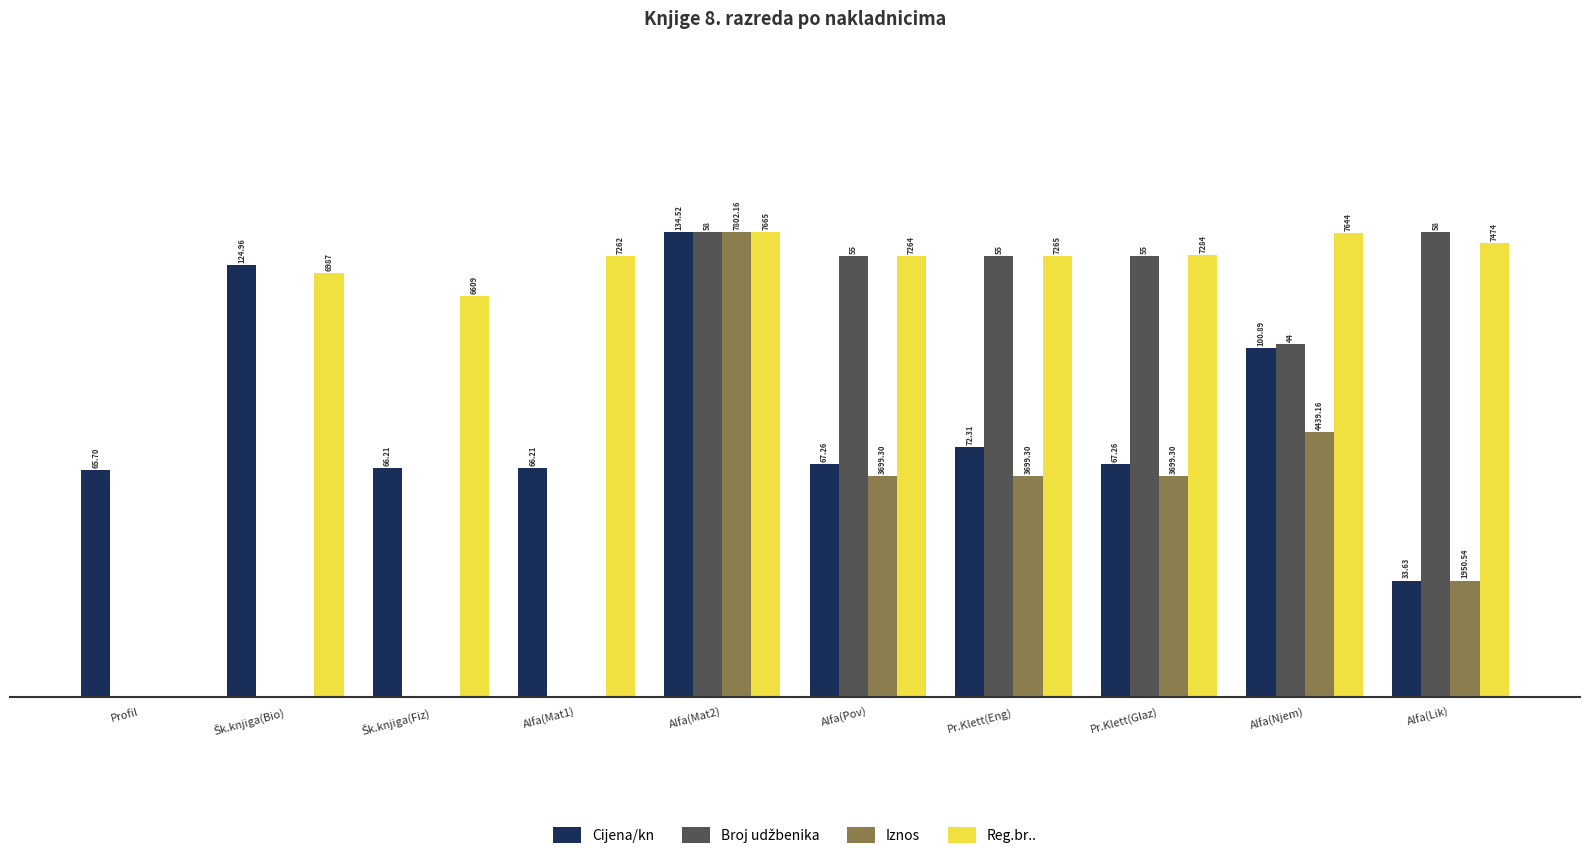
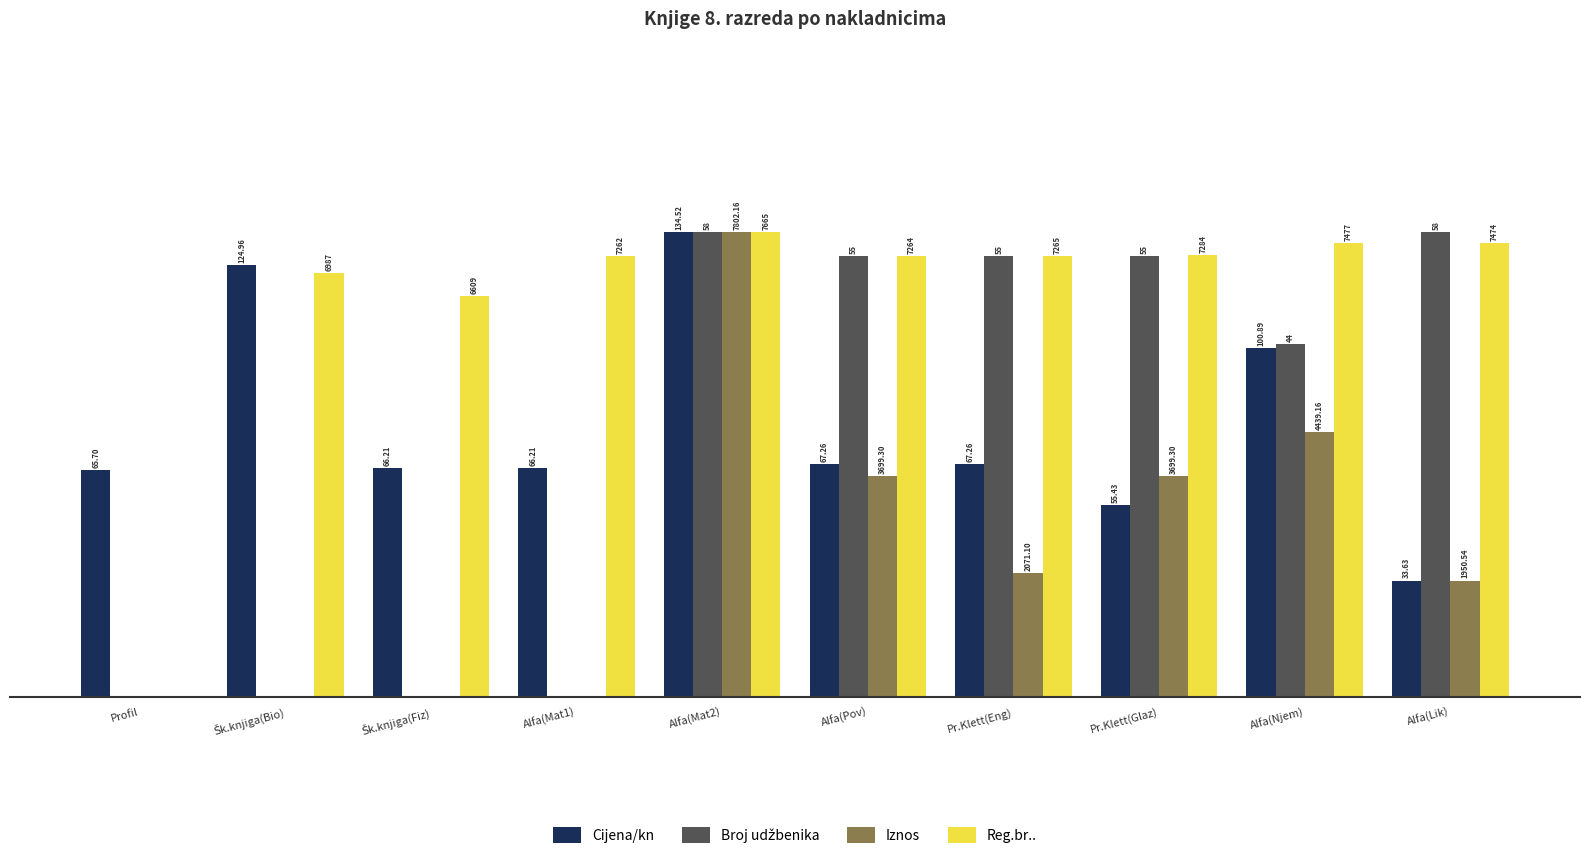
Cijena/kn, Pr.Klett(Eng): 72.31 -> 67.26
Iznos, Pr.Klett(Eng): 3699.30 -> 2071.10
Cijena/kn, Pr.Klett(Glaz): 67.26 -> 55.43
Reg.br.., Alfa(Njem): 7644 -> 7477
